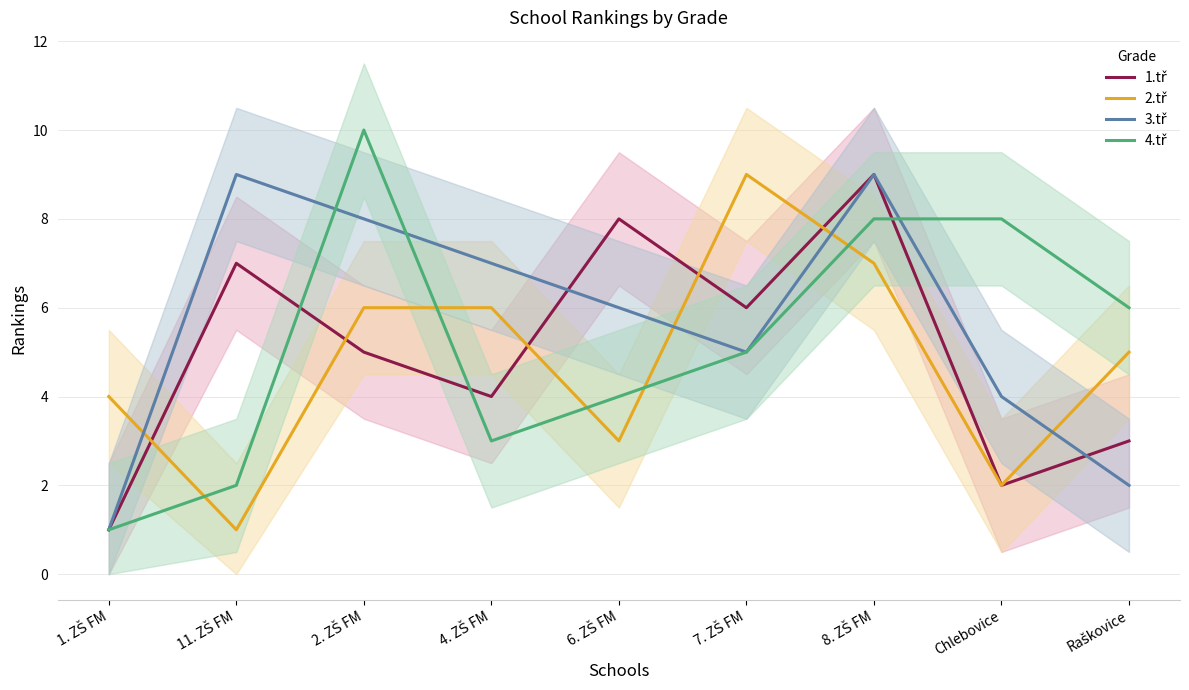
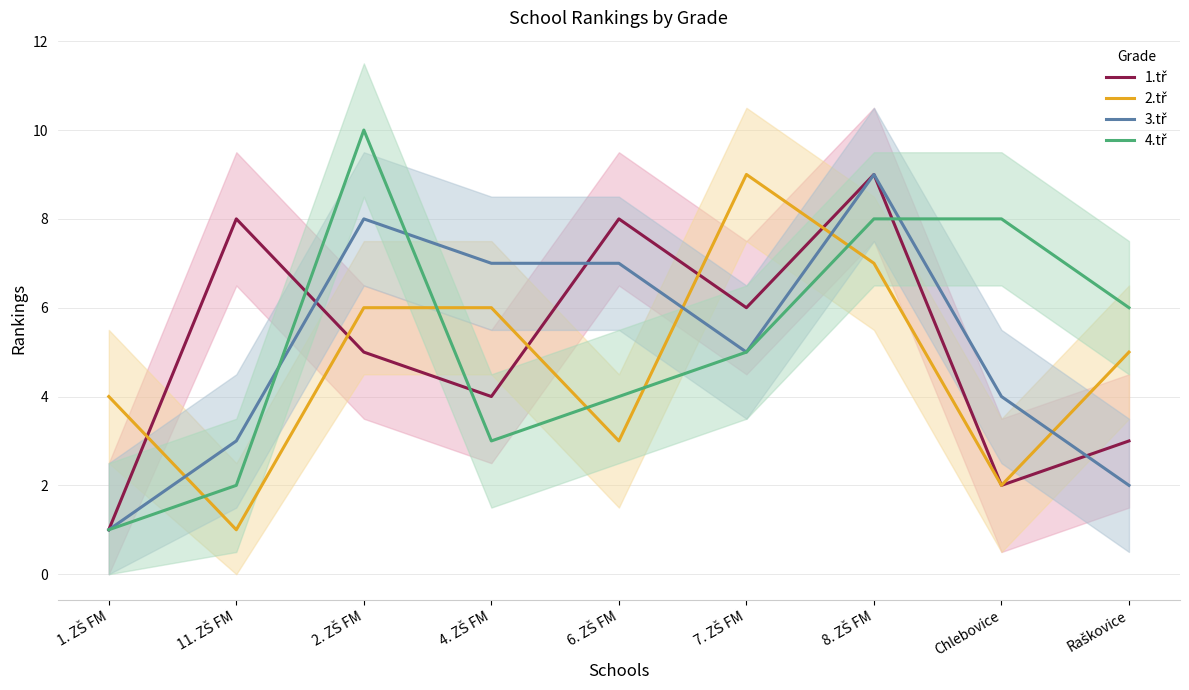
1.tř, 11. ZŠ FM: 7 -> 8
3.tř, 11. ZŠ FM: 9 -> 3
3.tř, 6. ZŠ FM: 6 -> 7
